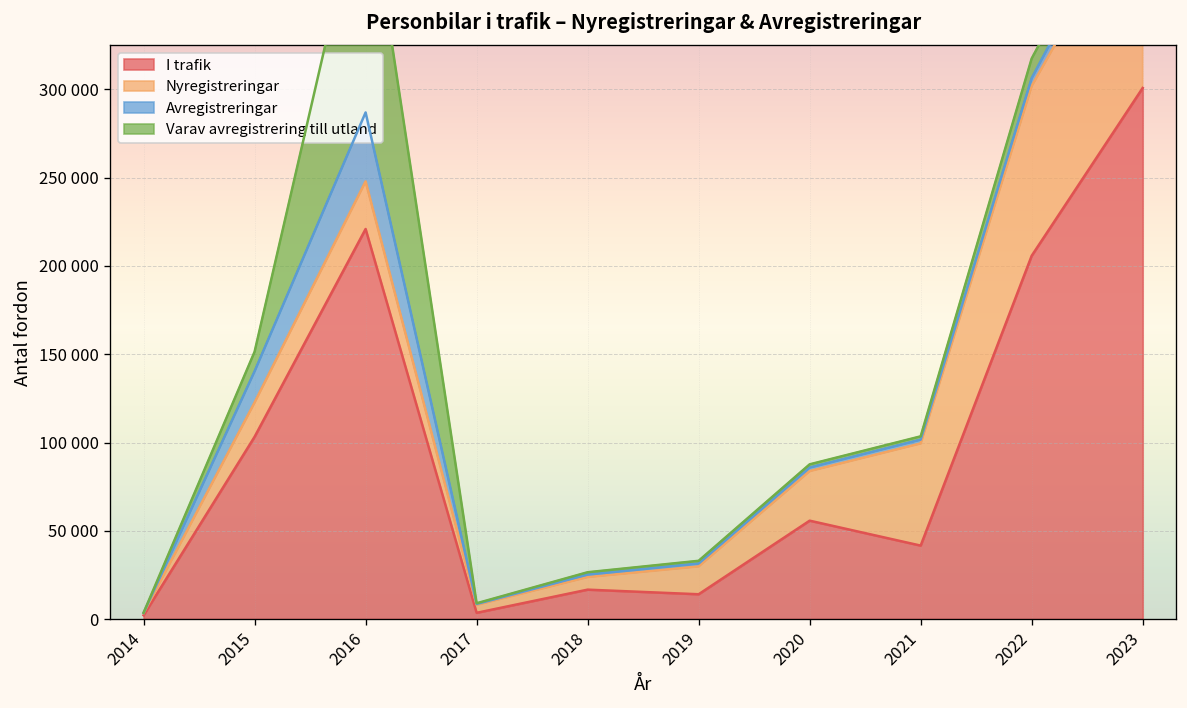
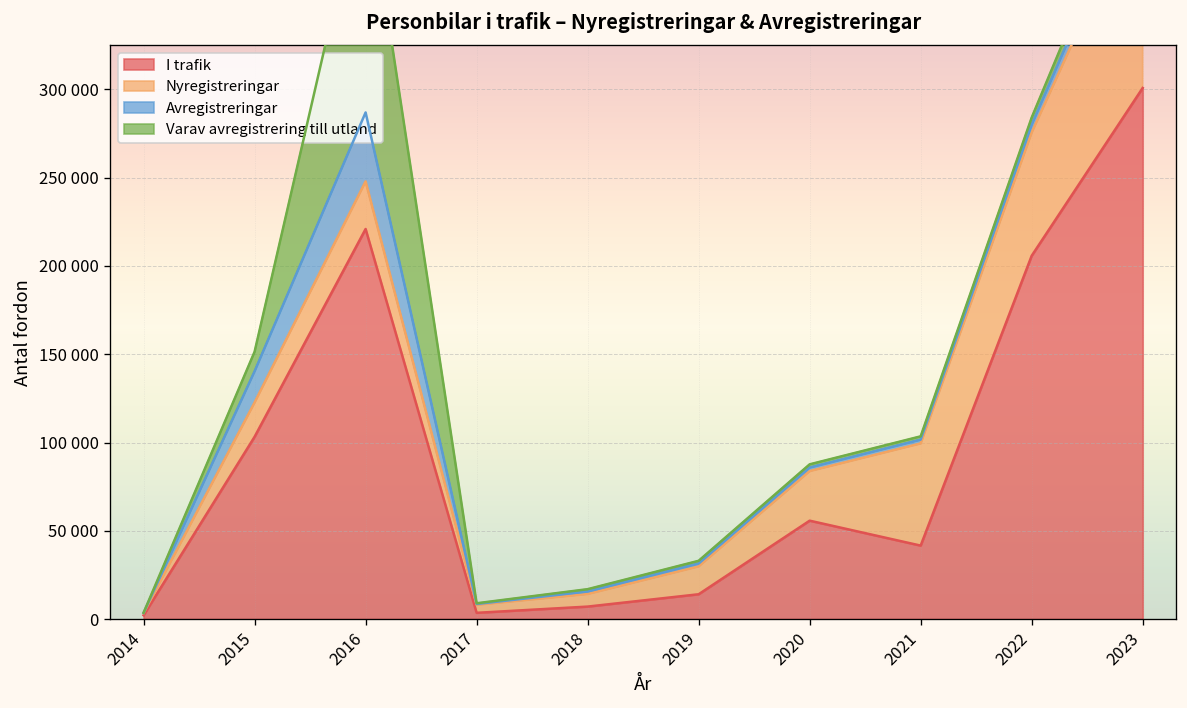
I trafik, 2018: 17000 -> 7000
Nyregistreringar, 2022: 96000 -> 70000
Varav avregistrering till utland, 2022: 11000 -> 4000
